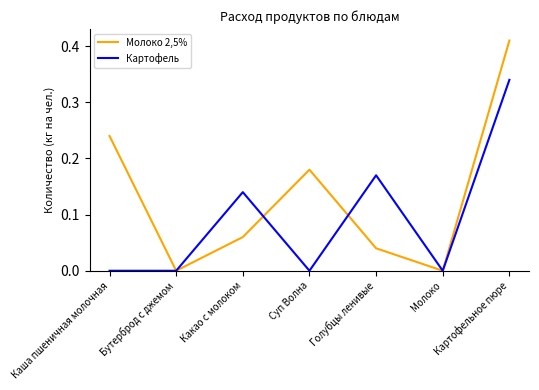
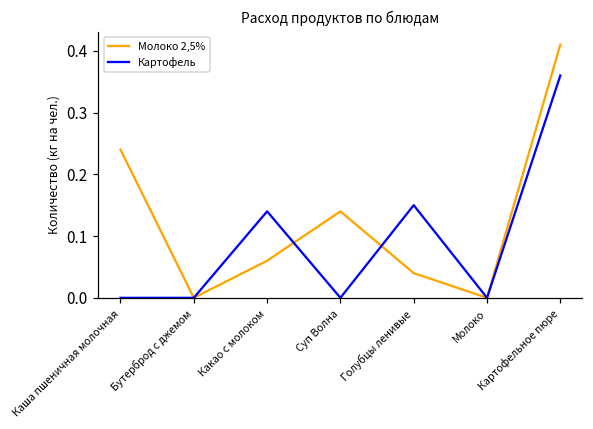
Молоко 2,5%, Суп Волна: 0.18 -> 0.14
Картофель, Голубцы ленивые: 0.17 -> 0.15
Картофель, Картофельное пюре: 0.34 -> 0.36
